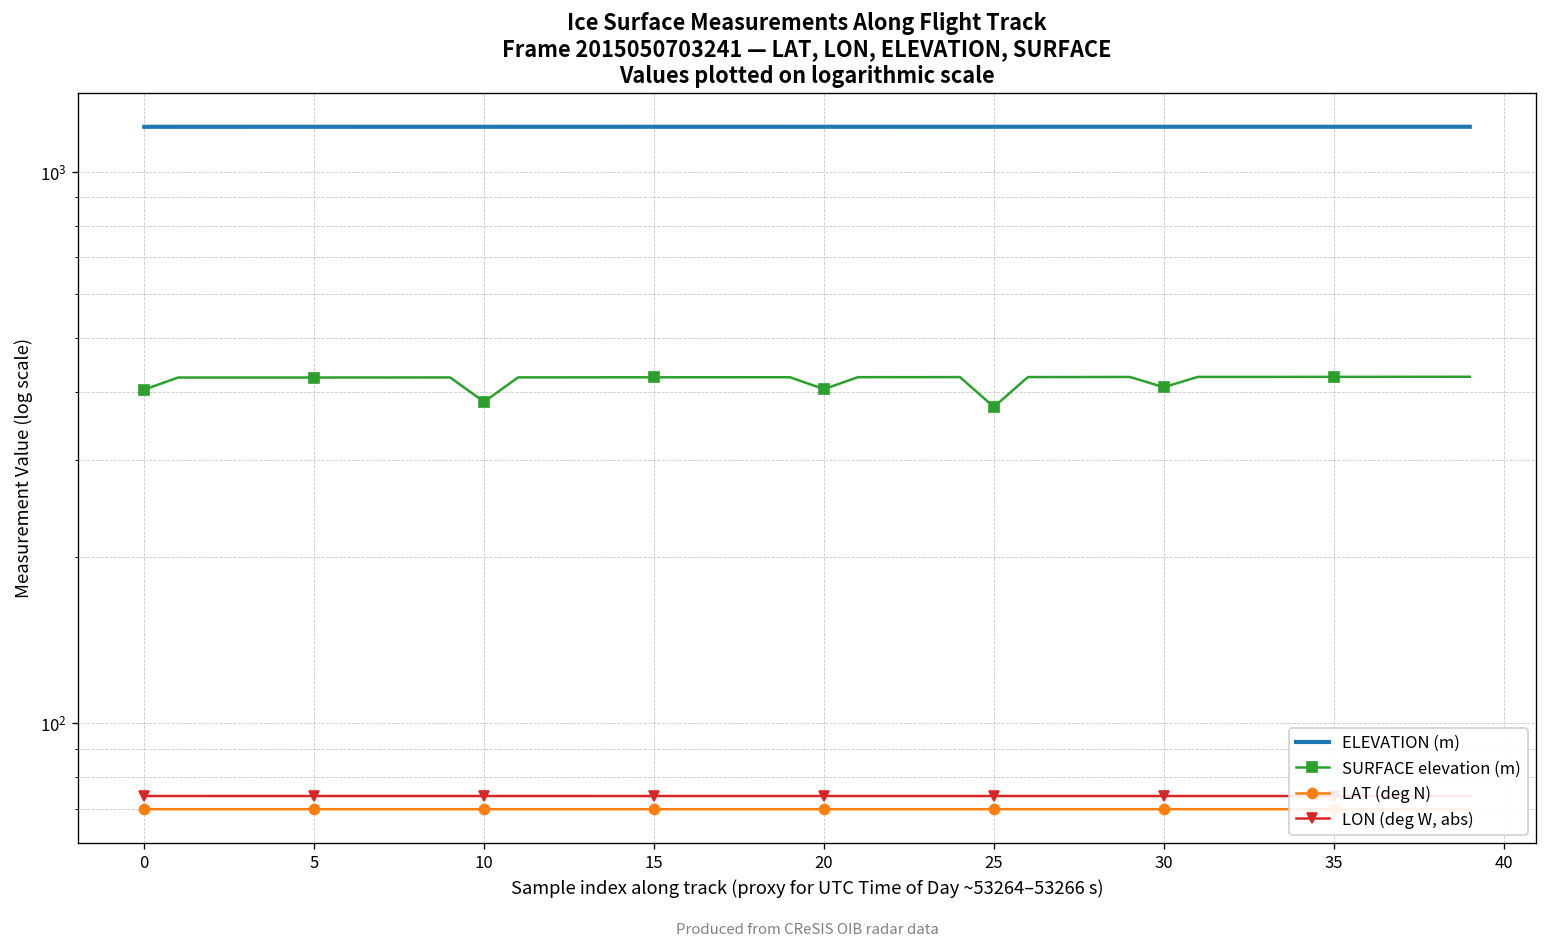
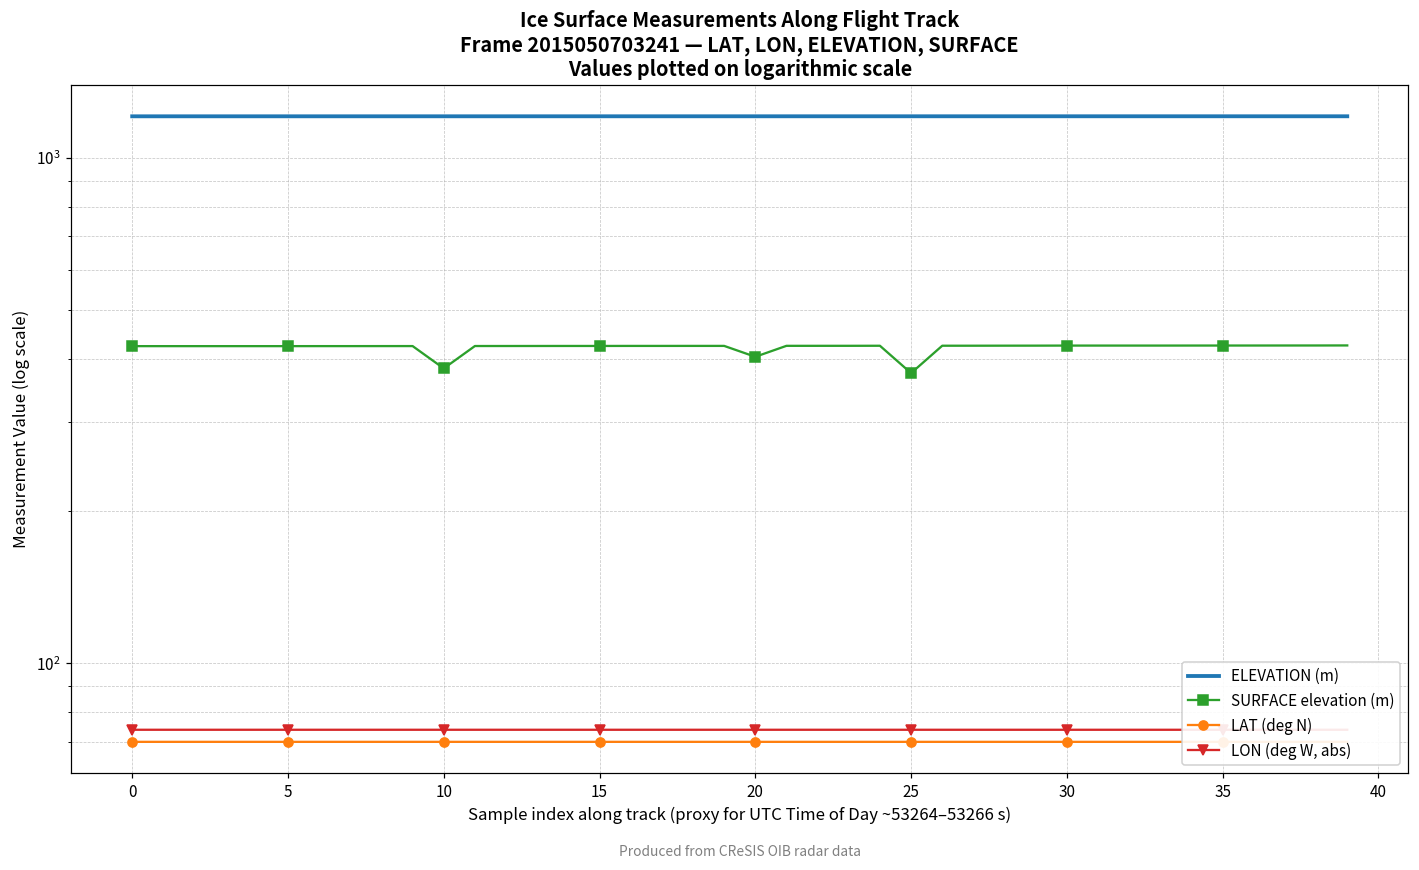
SURFACE elevation (m), 0: 400 -> 420
SURFACE elevation (m), 30: 410 -> 430
